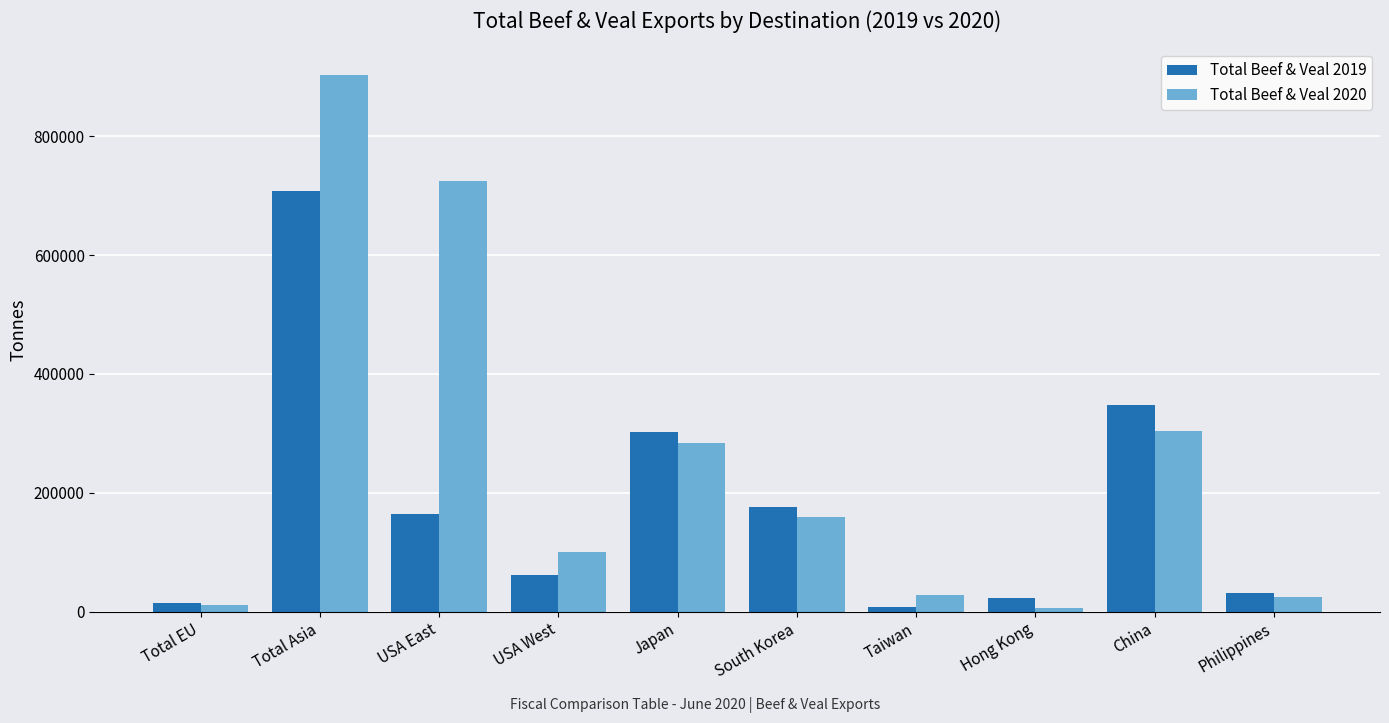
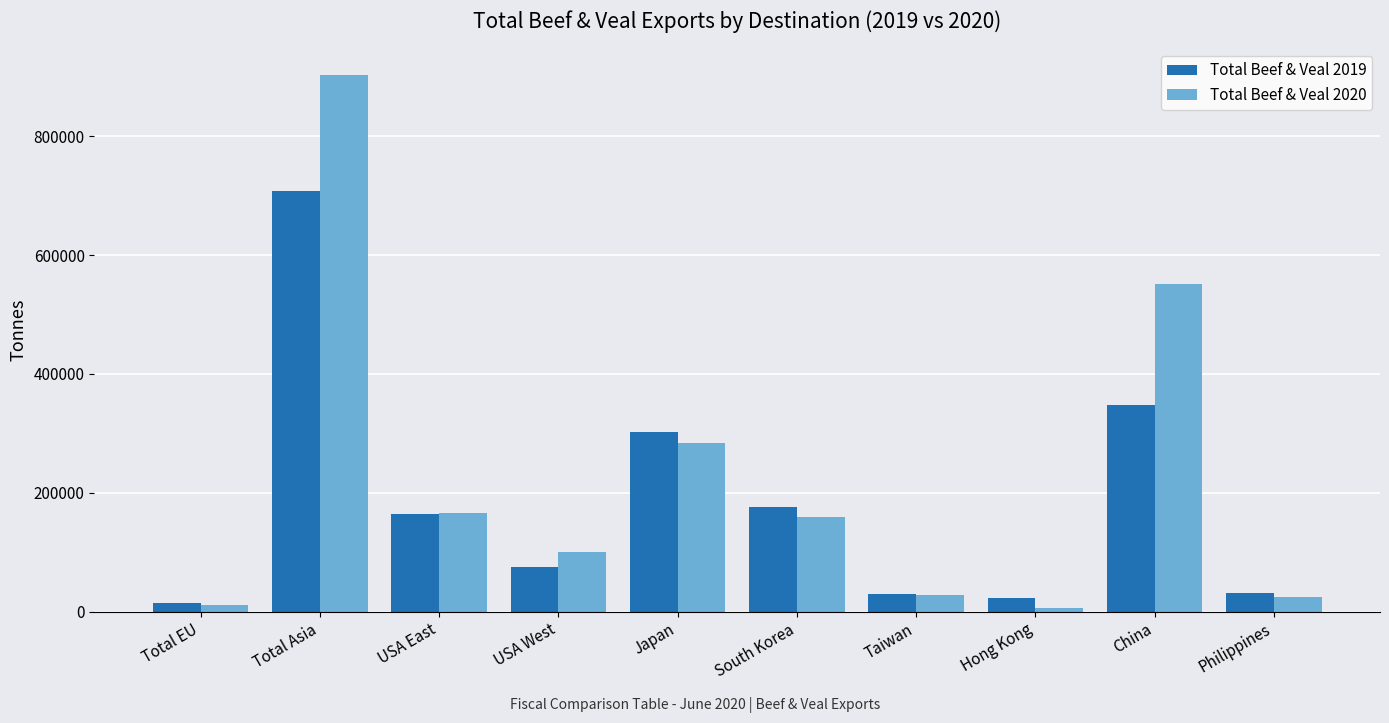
Total Beef & Veal 2020, USA East: 720000 -> 170000
Total Beef & Veal 2019, USA West: 60000 -> 80000
Total Beef & Veal 2019, Taiwan: 10000 -> 30000
Total Beef & Veal 2020, China: 300000 -> 550000
